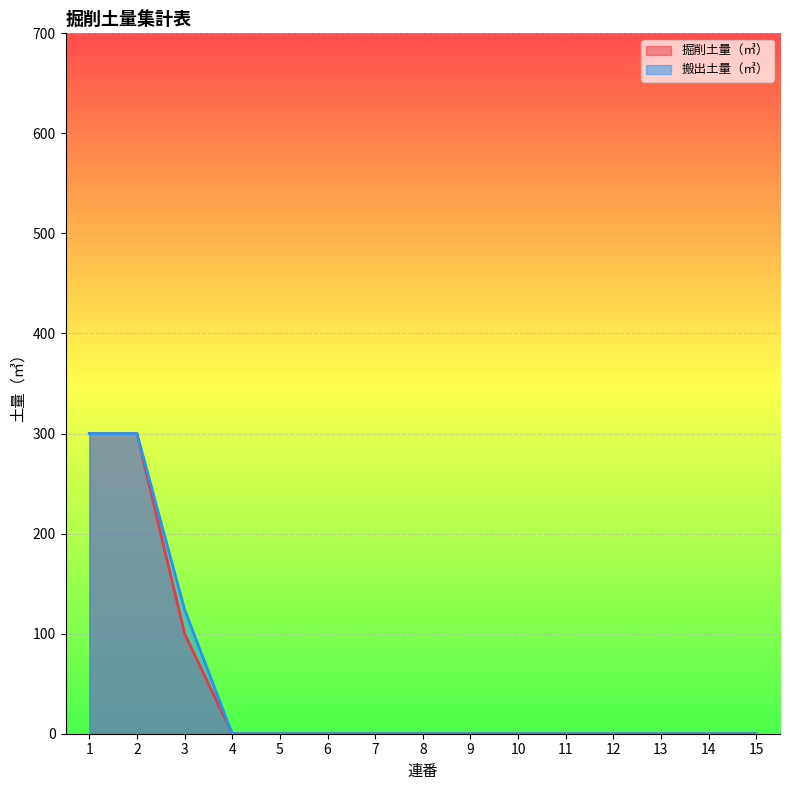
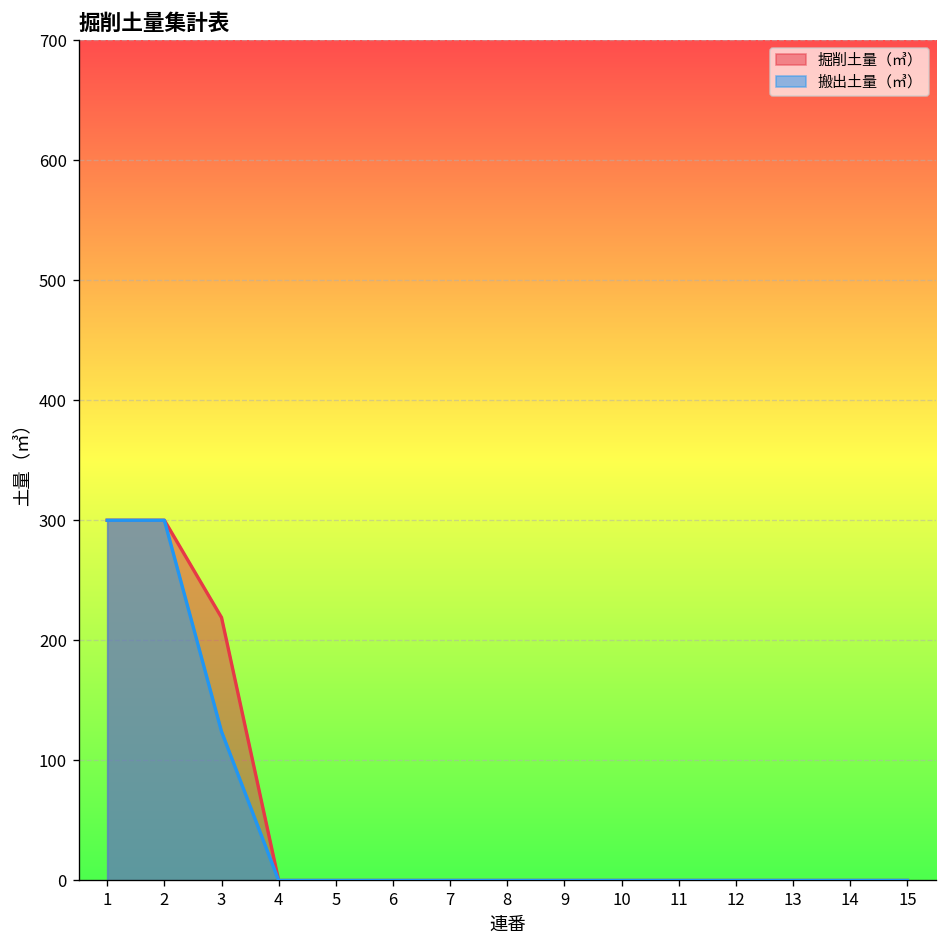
掘削土量（㎥）, 3: 100 -> 219
